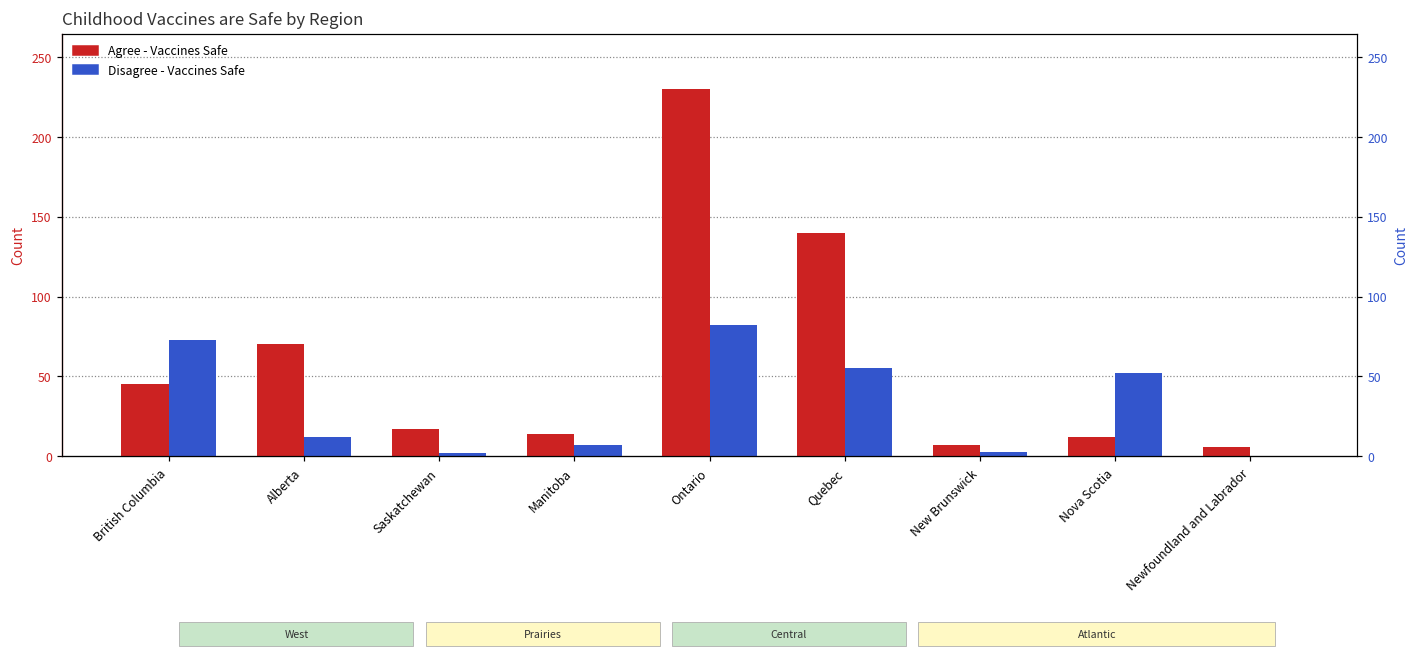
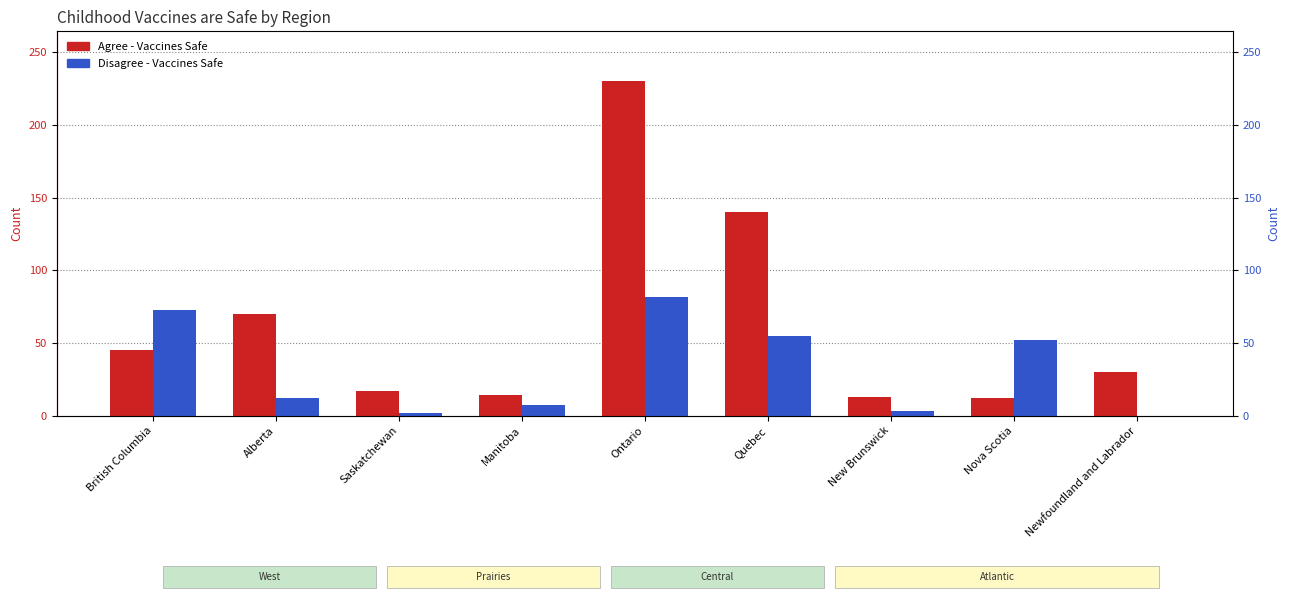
Agree - Vaccines Safe, New Brunswick: 7 -> 13
Agree - Vaccines Safe, Newfoundland and Labrador: 6 -> 30
